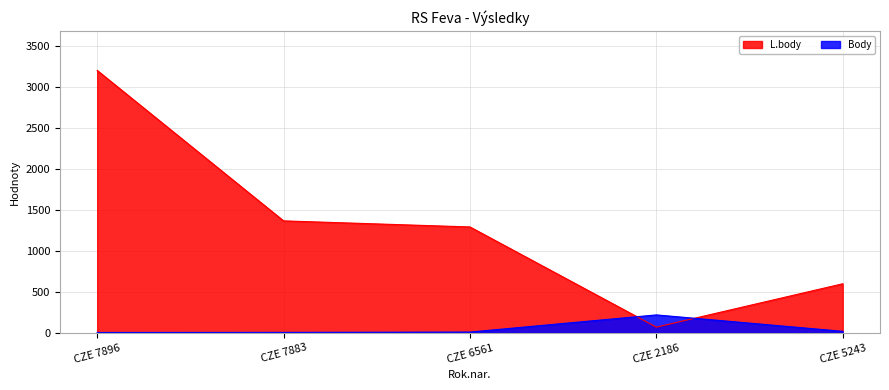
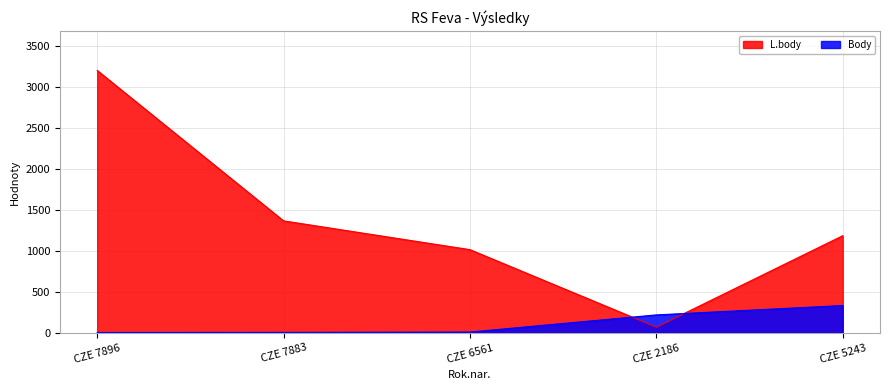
L.body, CZE 6561: 1300 -> 1000
L.body, CZE 5243: 600 -> 1200
Body, CZE 5243: 0 -> 300
